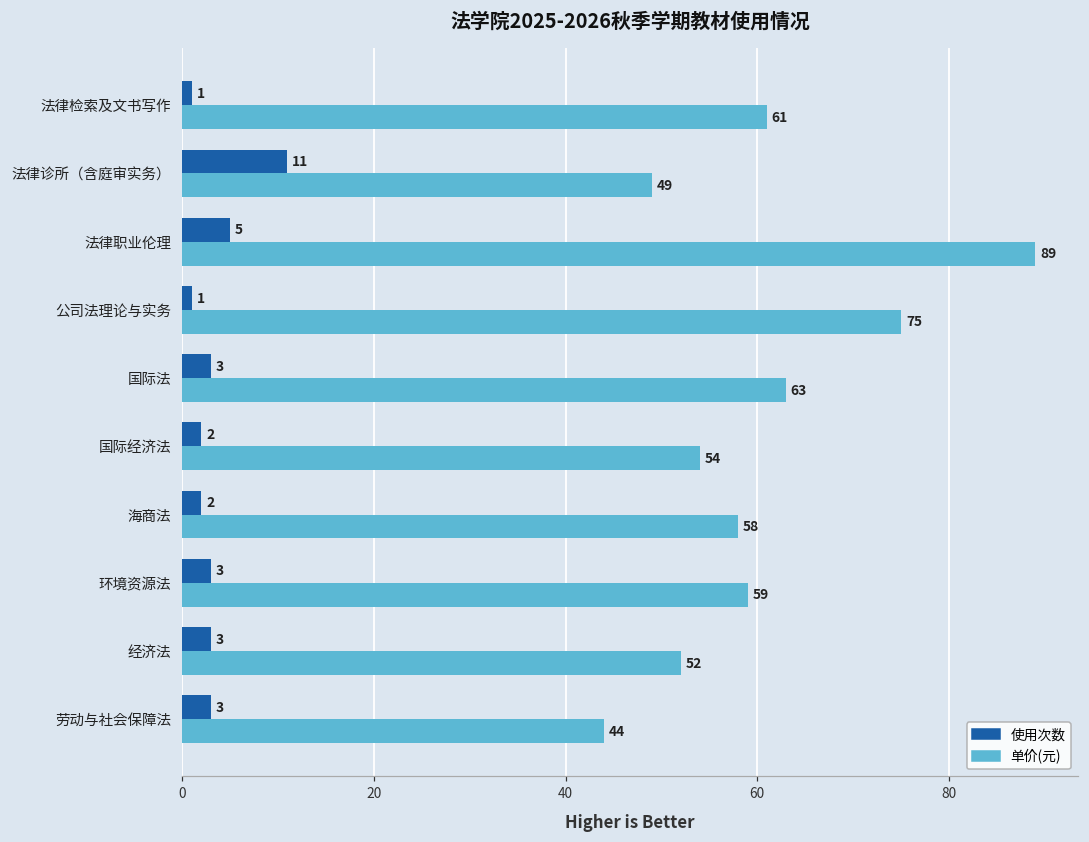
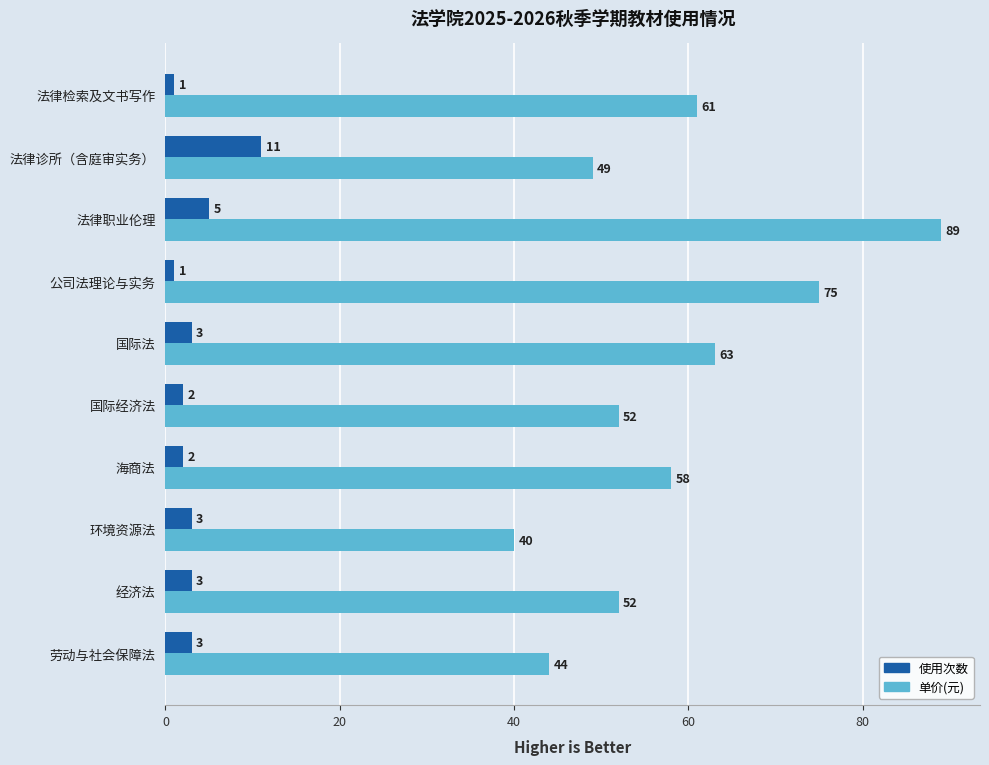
单价(元), 国际经济法: 54 -> 52
单价(元), 环境资源法: 59 -> 40
